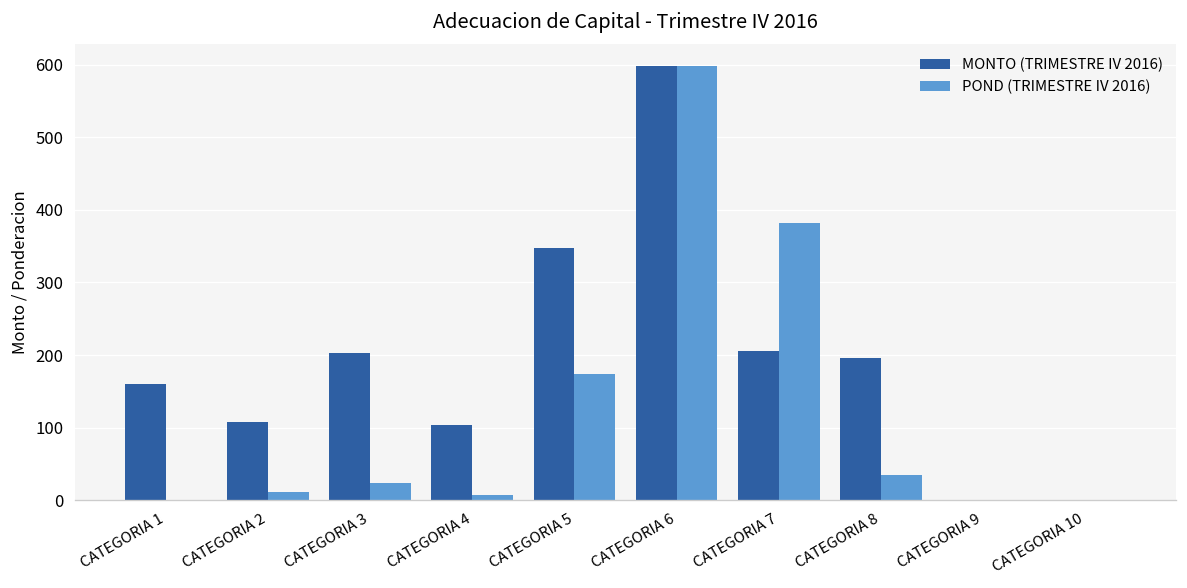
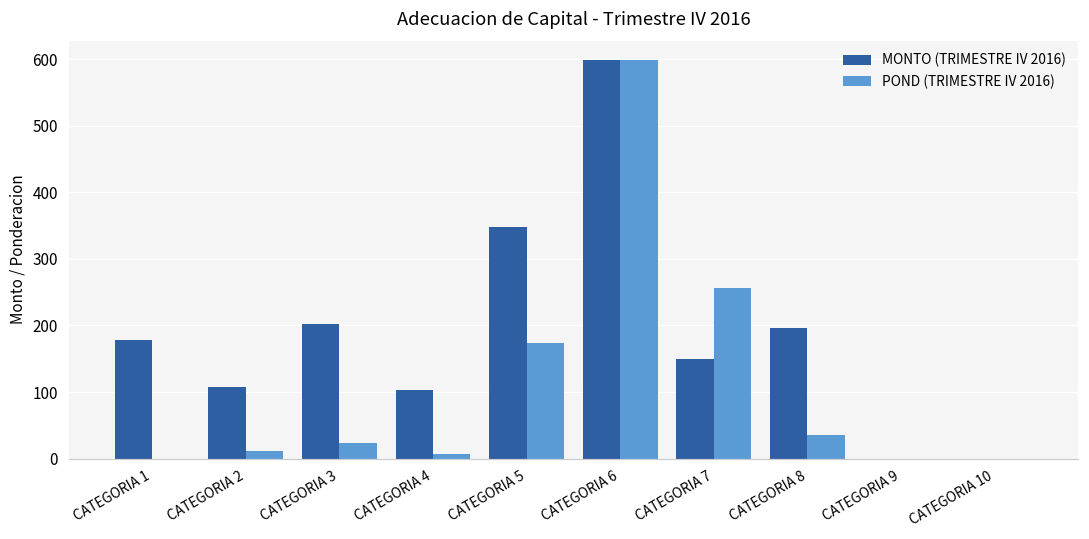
MONTO (TRIMESTRE IV 2016), CATEGORIA 1: 160 -> 180
MONTO (TRIMESTRE IV 2016), CATEGORIA 7: 210 -> 150
POND (TRIMESTRE IV 2016), CATEGORIA 7: 380 -> 260
